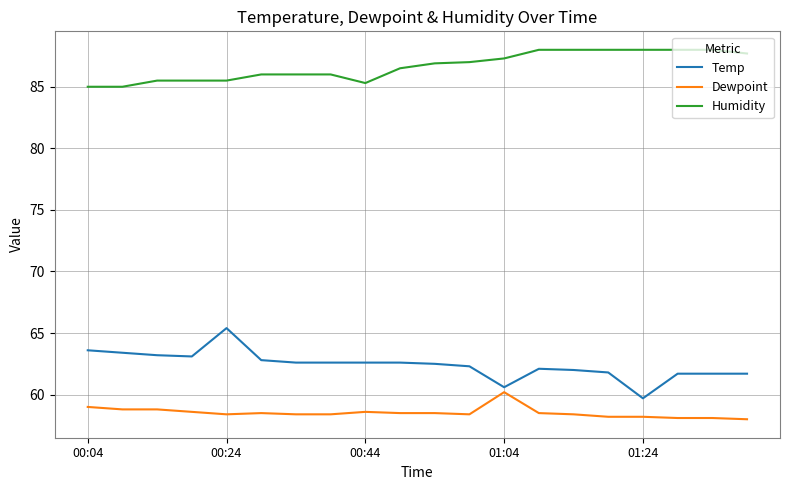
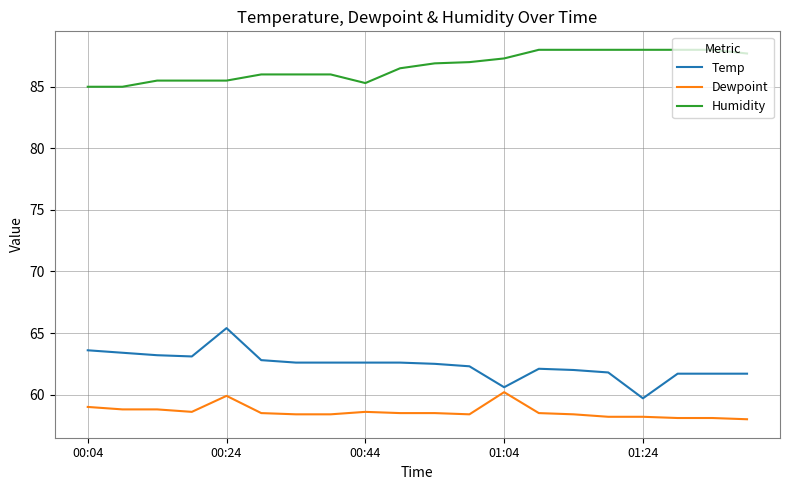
Dewpoint, 00:24: 58.4 -> 59.9
